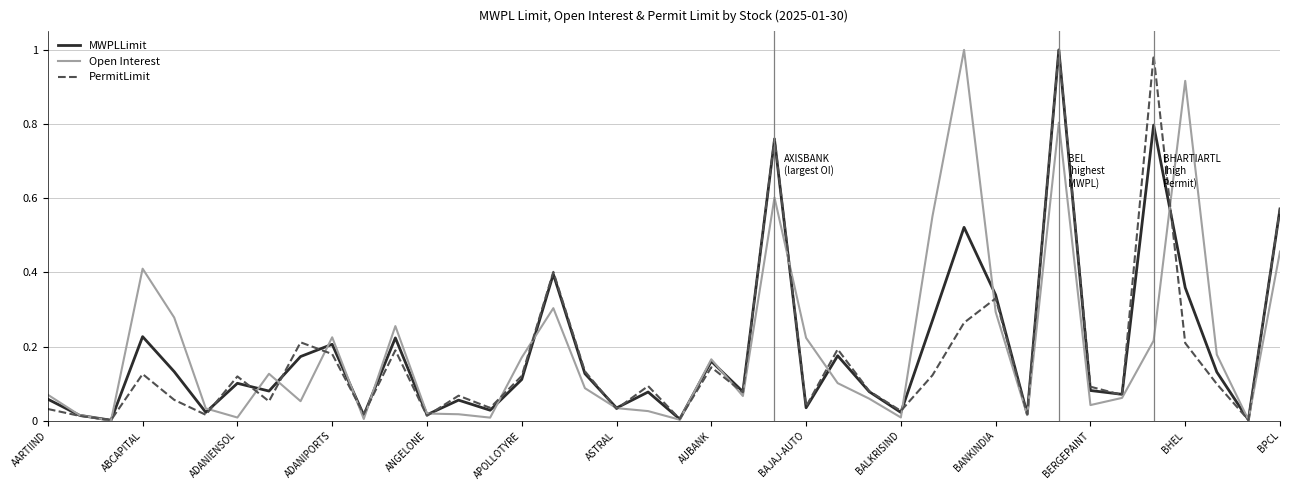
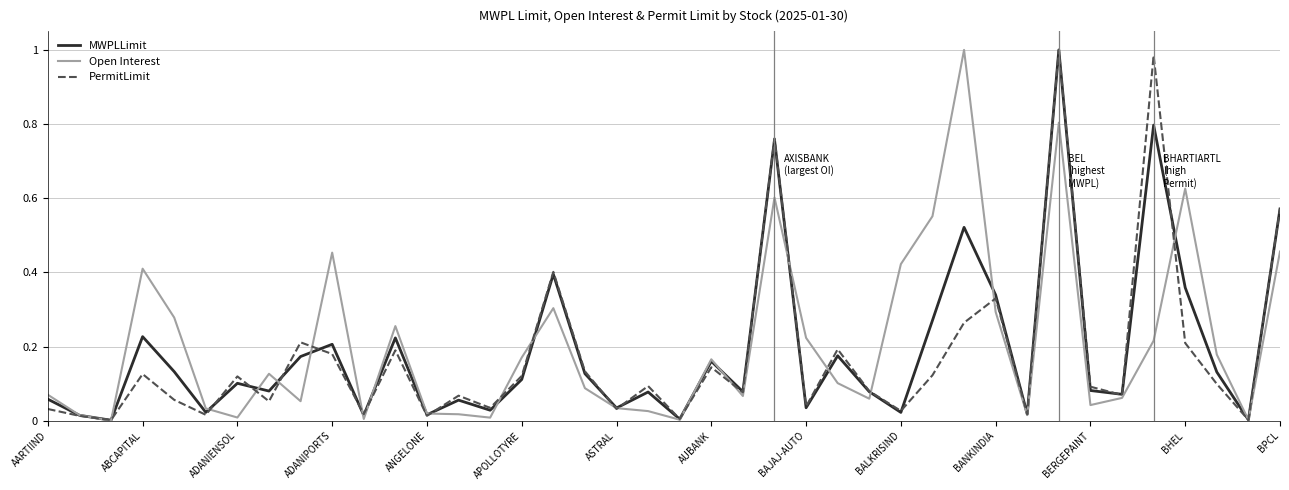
Open Interest, ADANIPORTS: 0.23 -> 0.45
Open Interest, BALKRISIND: 0.01 -> 0.42
Open Interest, BHEL: 0.92 -> 0.63
